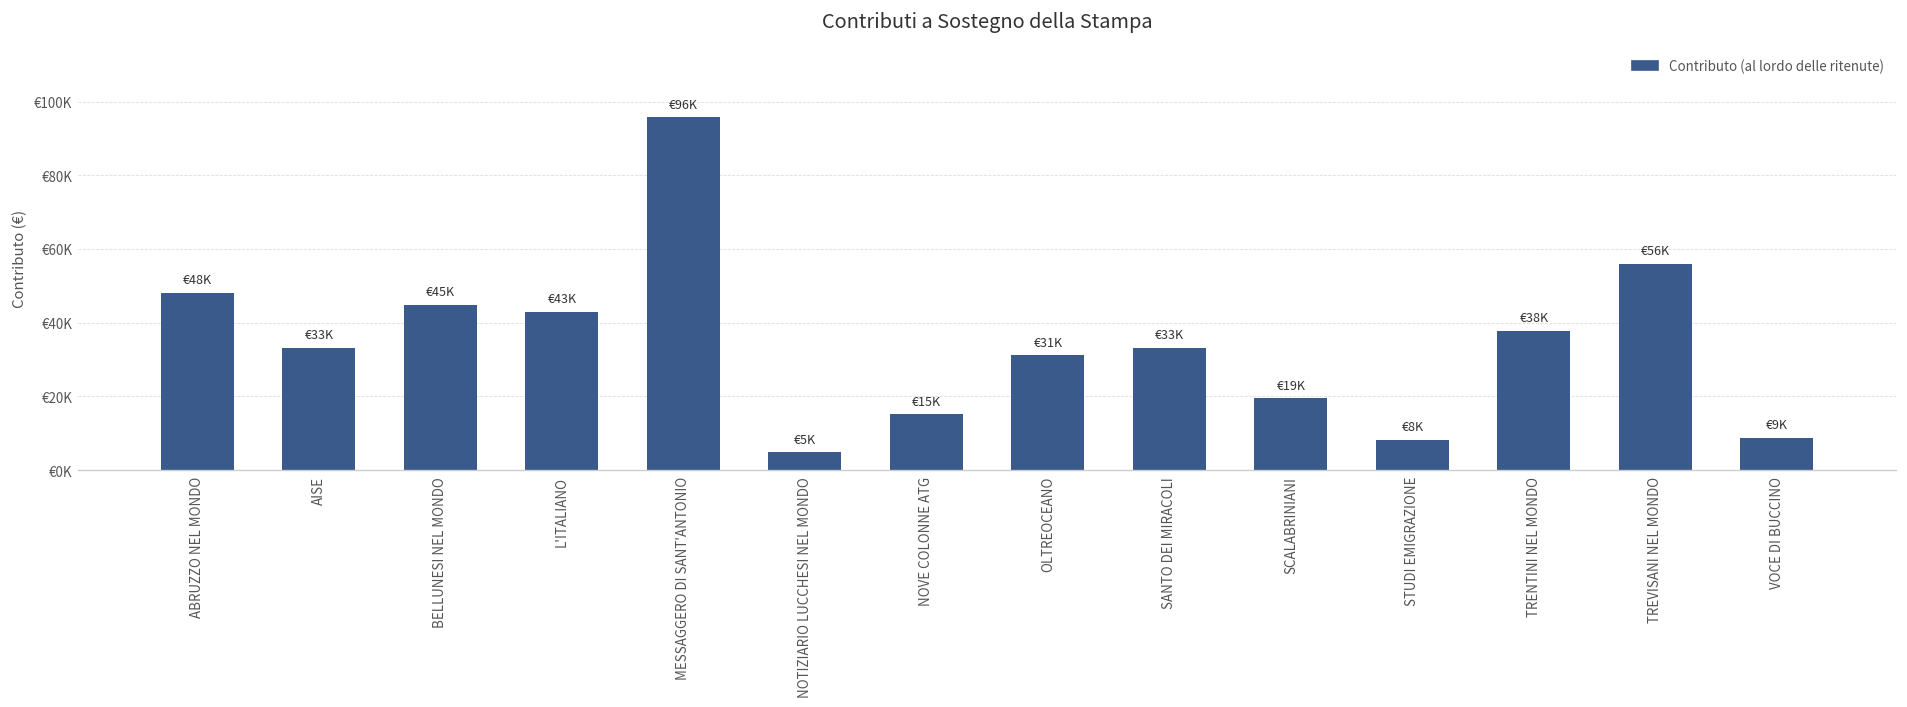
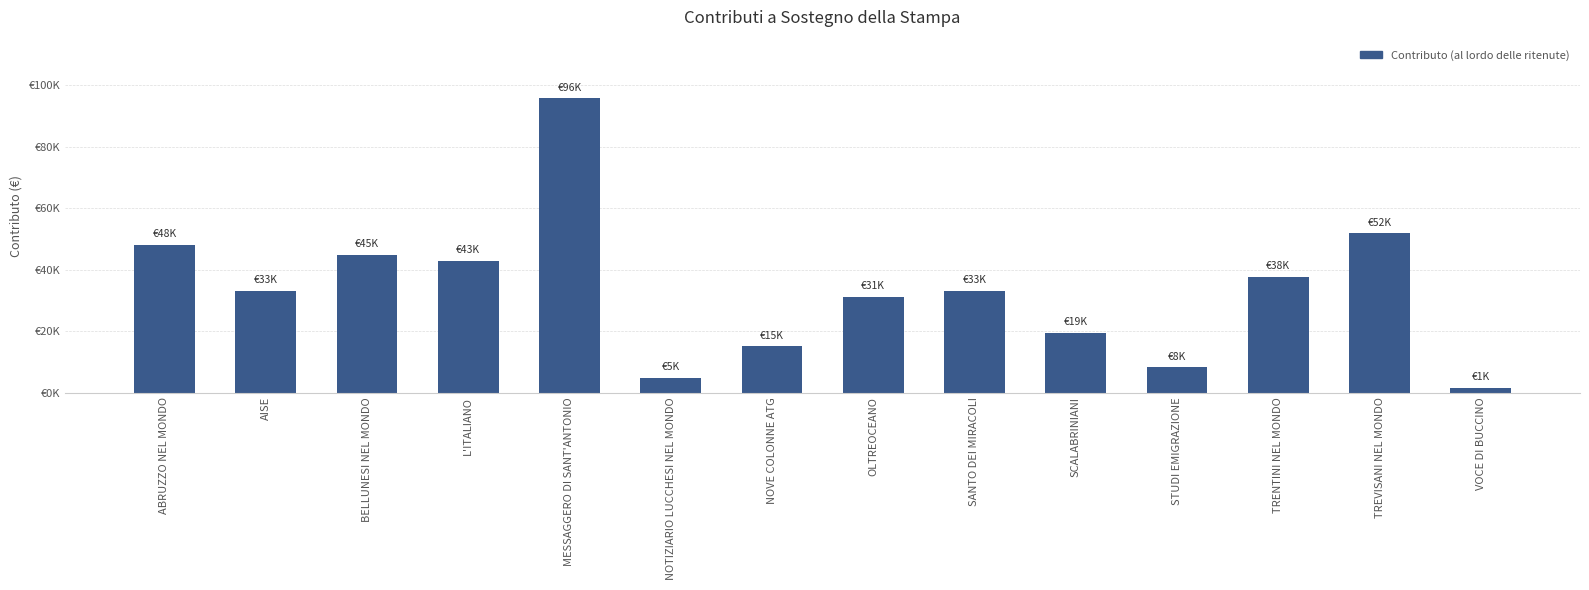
TREVISANI NEL MONDO: €56K -> €52K
VOCE DI BUCCINO: €9K -> €1K
